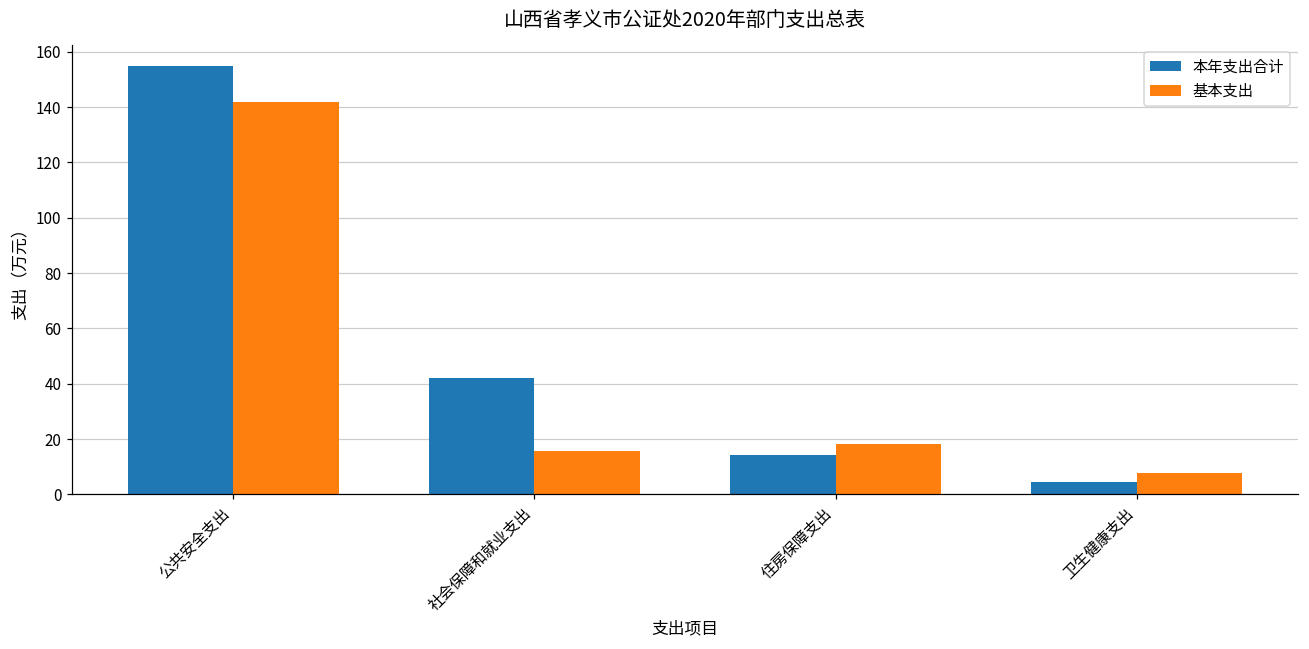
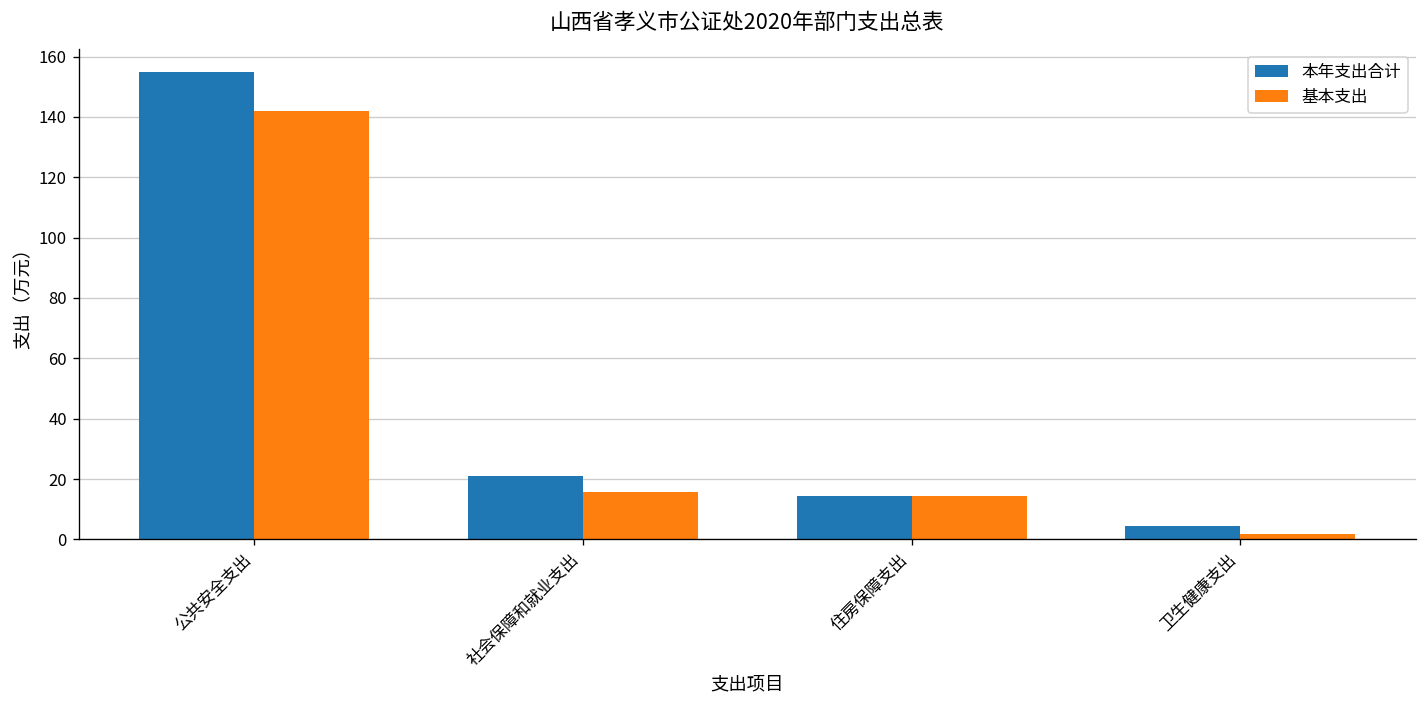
本年支出合计, 社会保障和就业支出: 42 -> 21
基本支出, 住房保障支出: 18 -> 14
基本支出, 卫生健康支出: 8 -> 2
